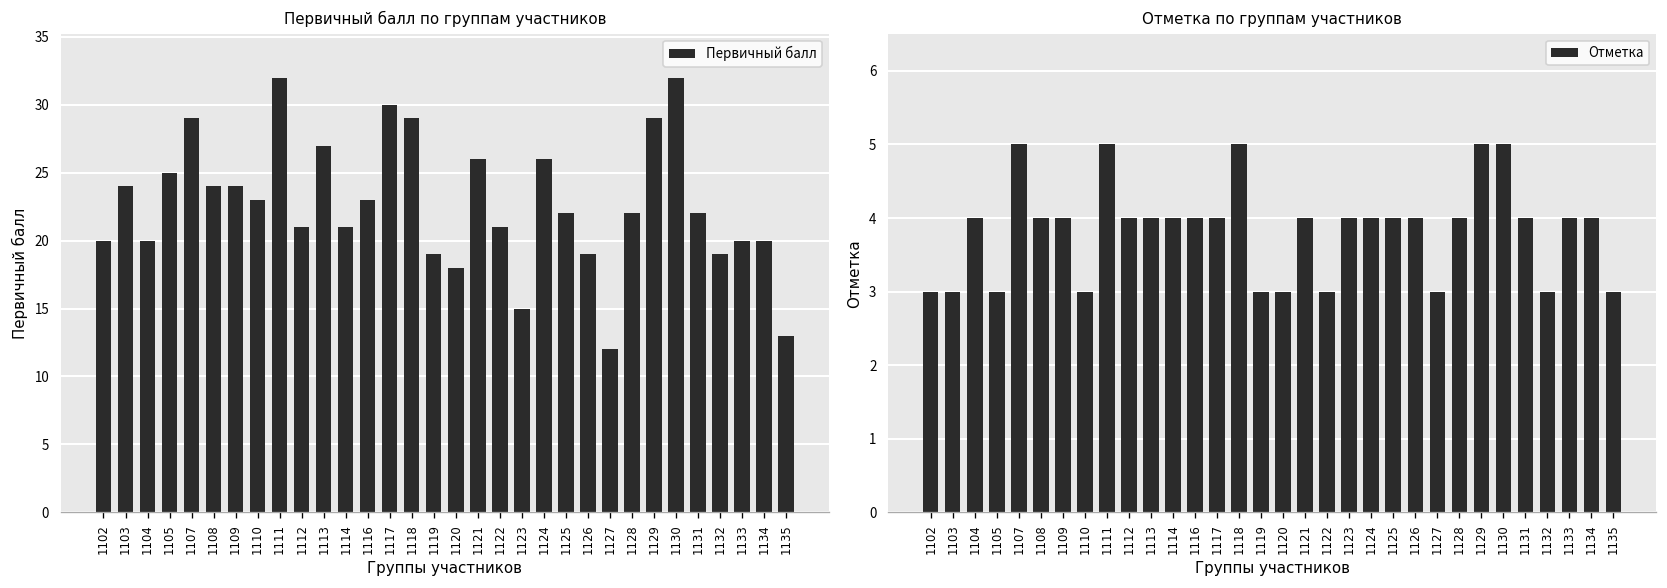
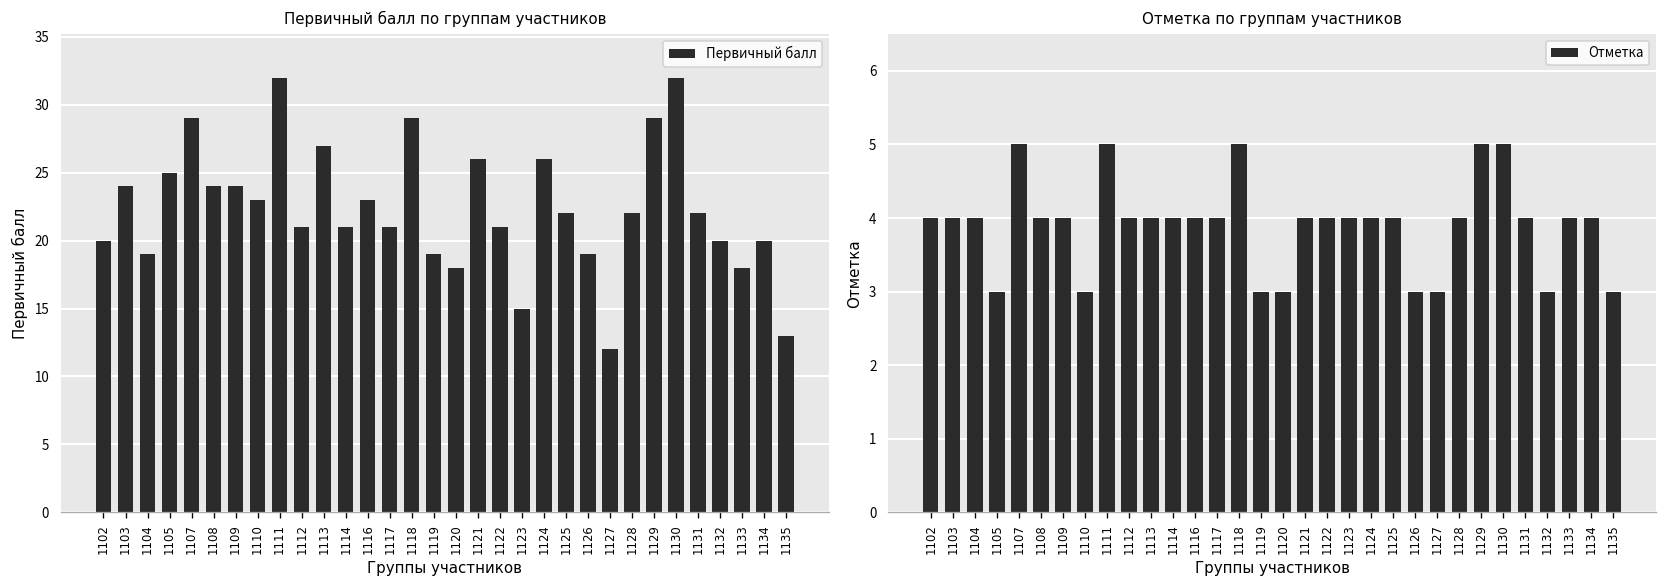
Первичный балл по группам участников, 1104: 20 -> 19
Первичный балл по группам участников, 1117: 30 -> 21
Первичный балл по группам участников, 1132: 19 -> 20
Первичный балл по группам участников, 1133: 20 -> 18
Отметка по группам участников, 1102: 3 -> 4
Отметка по группам участников, 1103: 3 -> 4
Отметка по группам участников, 1122: 3 -> 4
Отметка по группам участников, 1126: 4 -> 3
